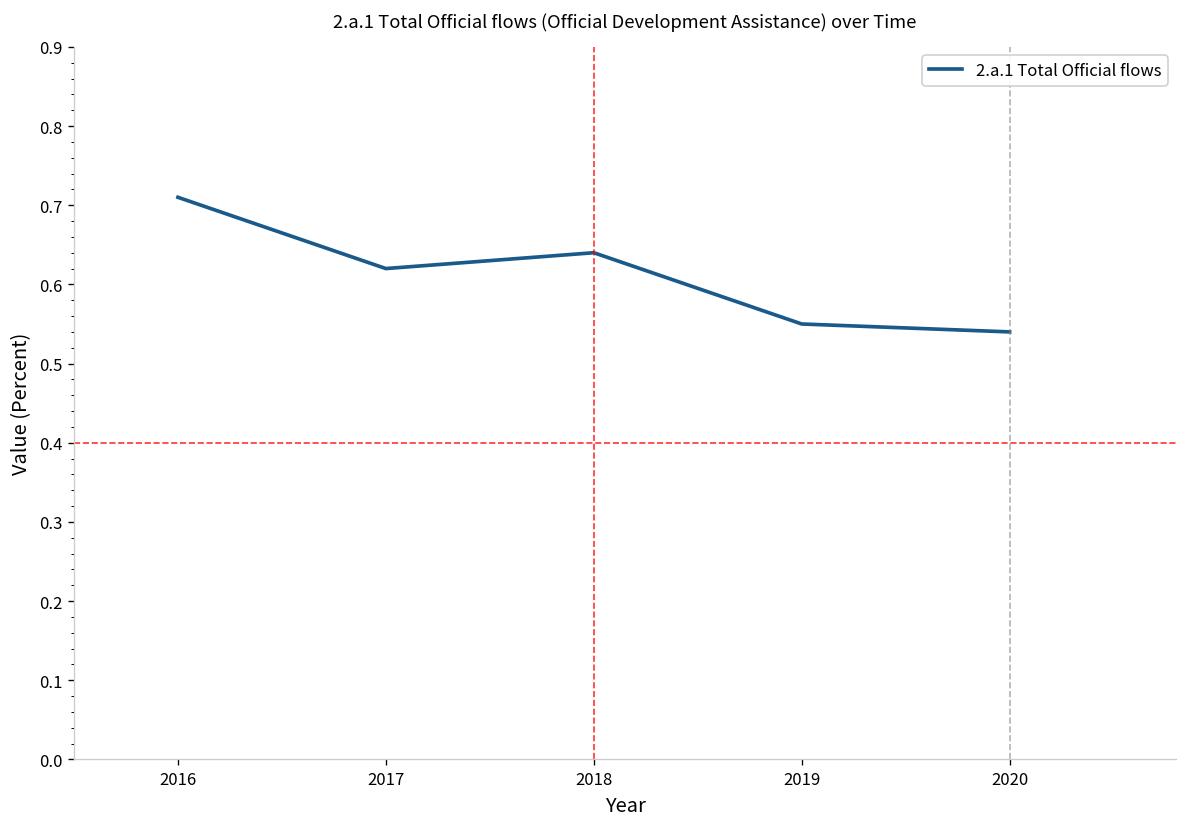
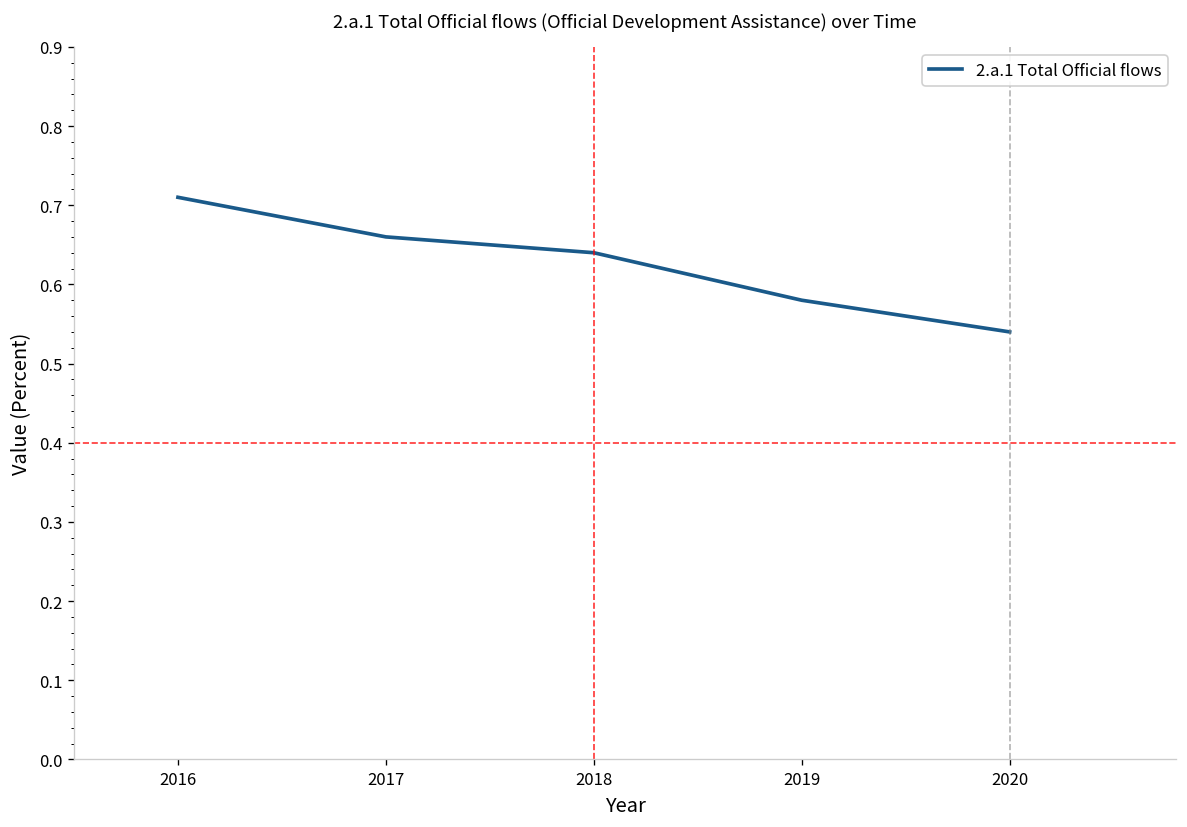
2017: 0.62 -> 0.66
2019: 0.55 -> 0.58
